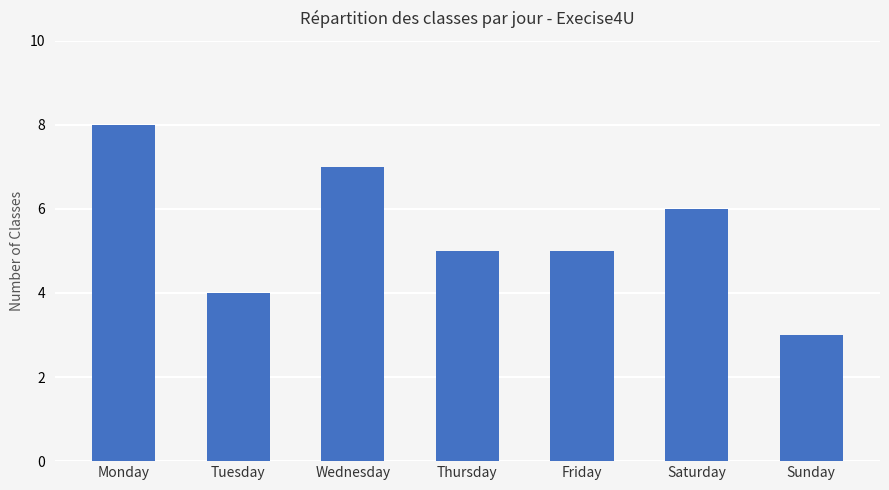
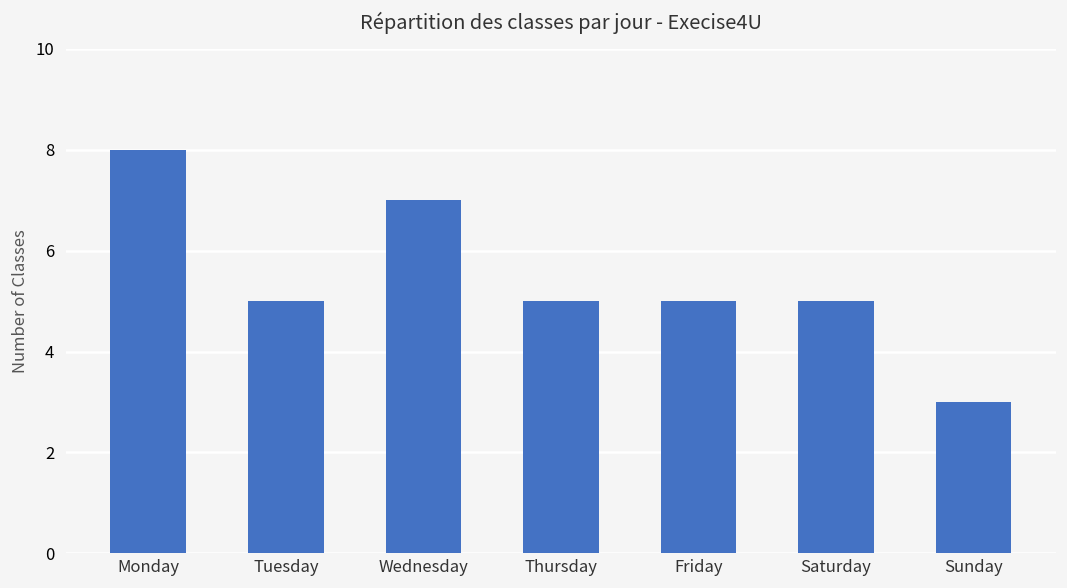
Tuesday: 4 -> 5
Saturday: 6 -> 5
